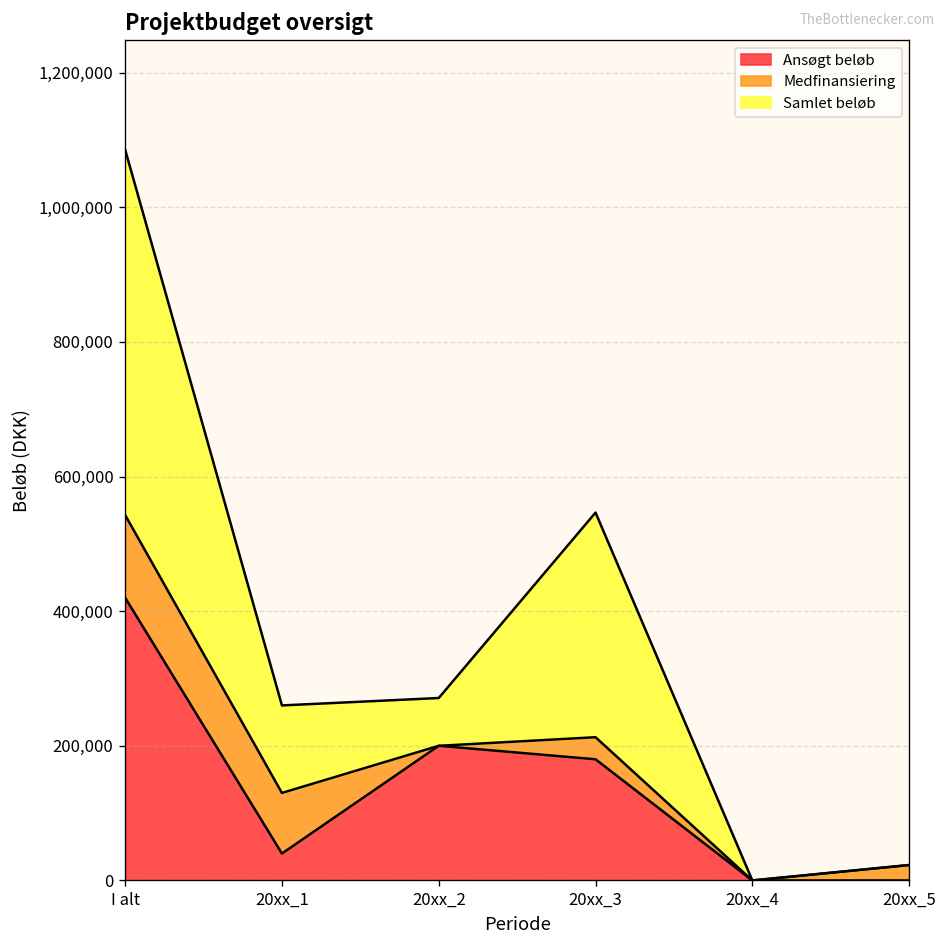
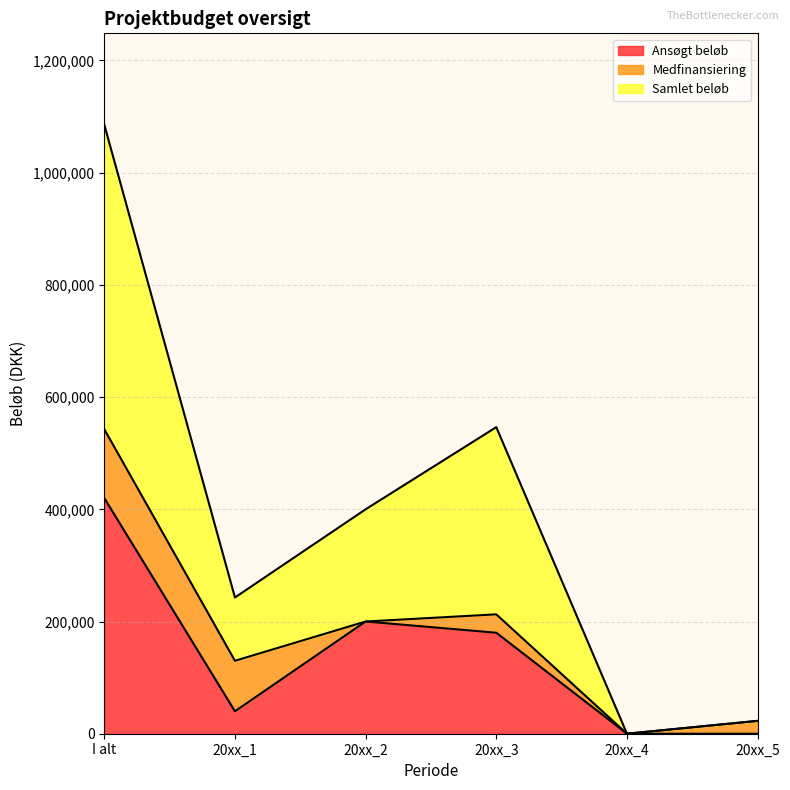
Samlet beløb, 20xx_1: 130,000 -> 110,000
Samlet beløb, 20xx_2: 70,000 -> 200,000
